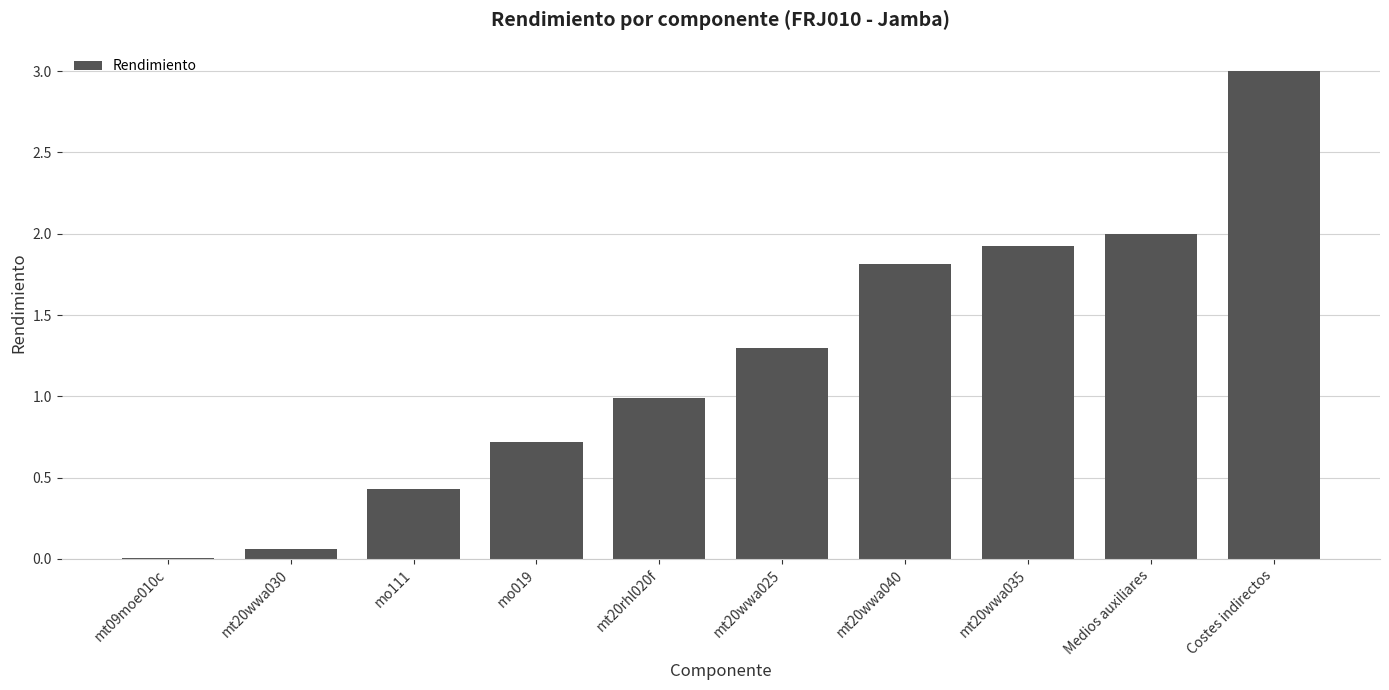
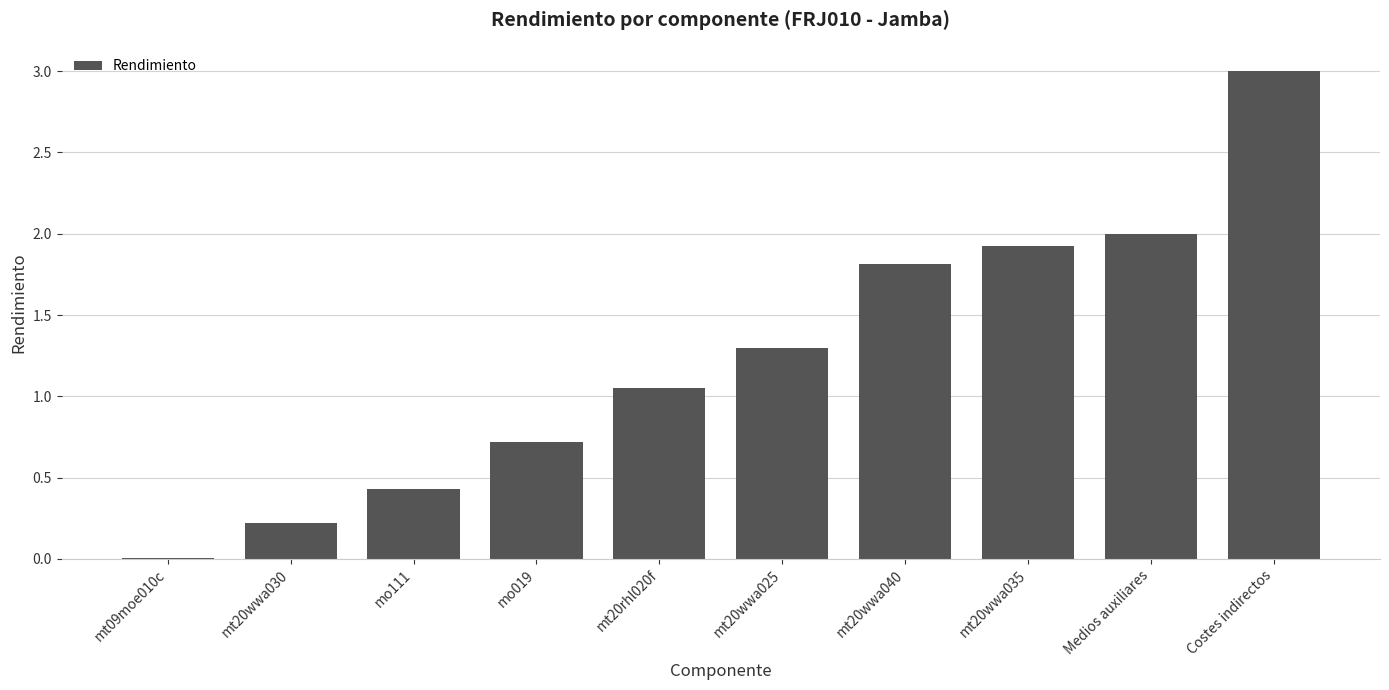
mt20wwa030: 0.06 -> 0.22
mt20rhl020f: 0.99 -> 1.05
